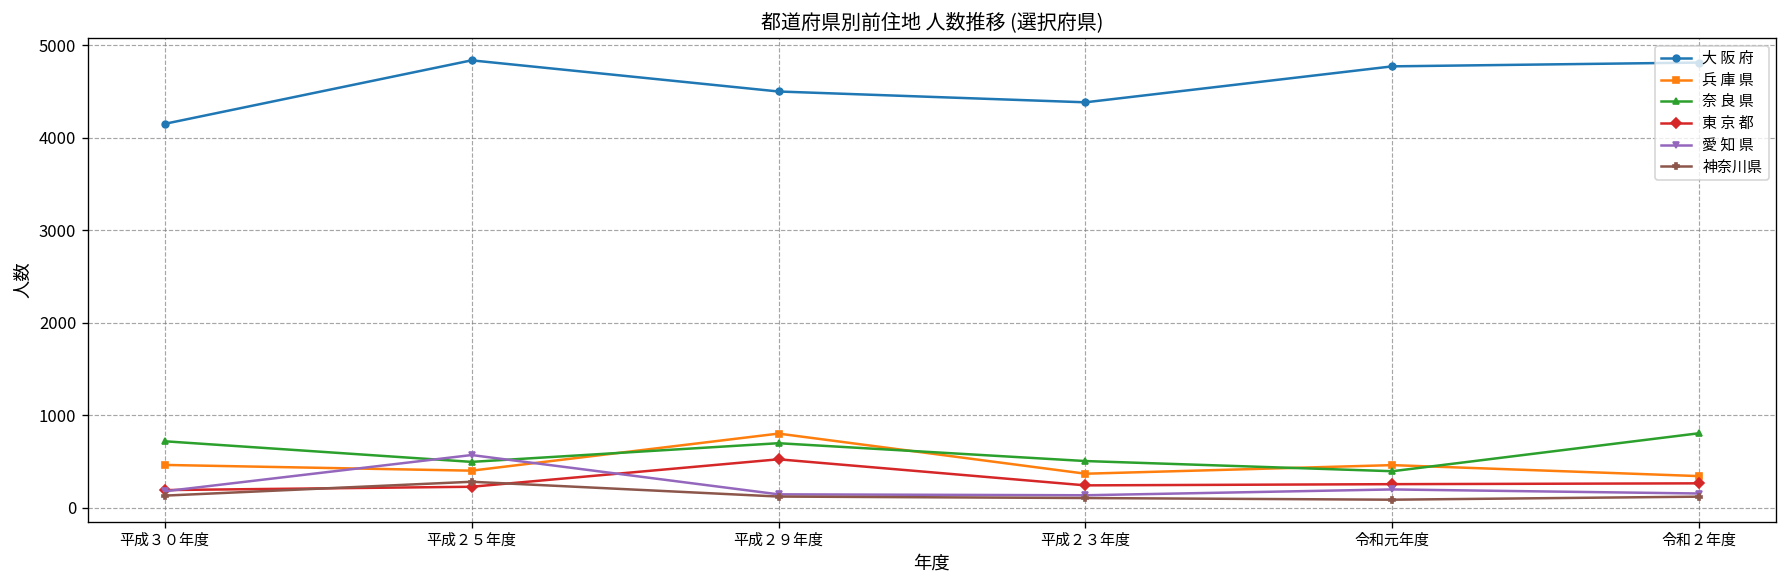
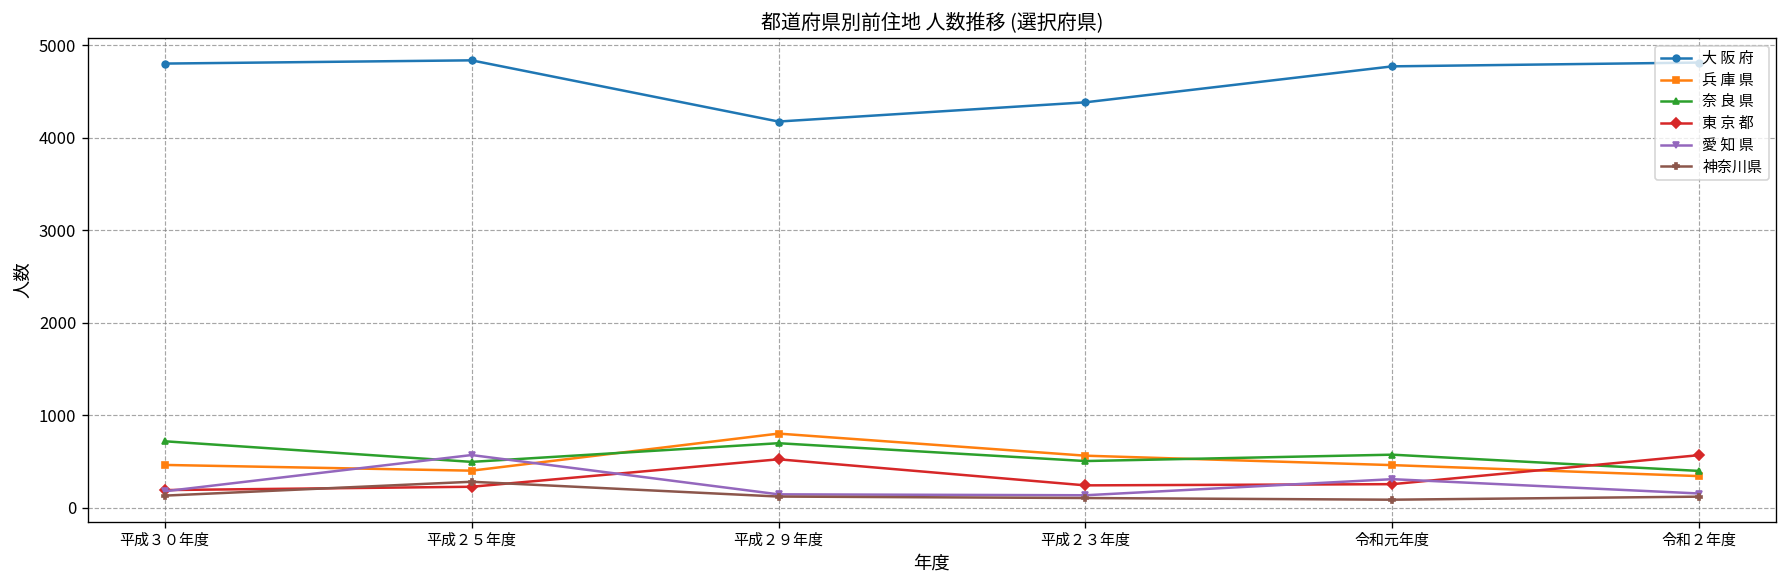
大 阪 府, 平成３０年度: 4200 -> 4800
大 阪 府, 平成２９年度: 4500 -> 4200
兵 庫 県, 平成２３年度: 400 -> 600
奈 良 県, 令和元年度: 400 -> 600
愛 知 県, 令和元年度: 200 -> 300
奈 良 県, 令和２年度: 800 -> 400
東 京 都, 令和２年度: 300 -> 600
